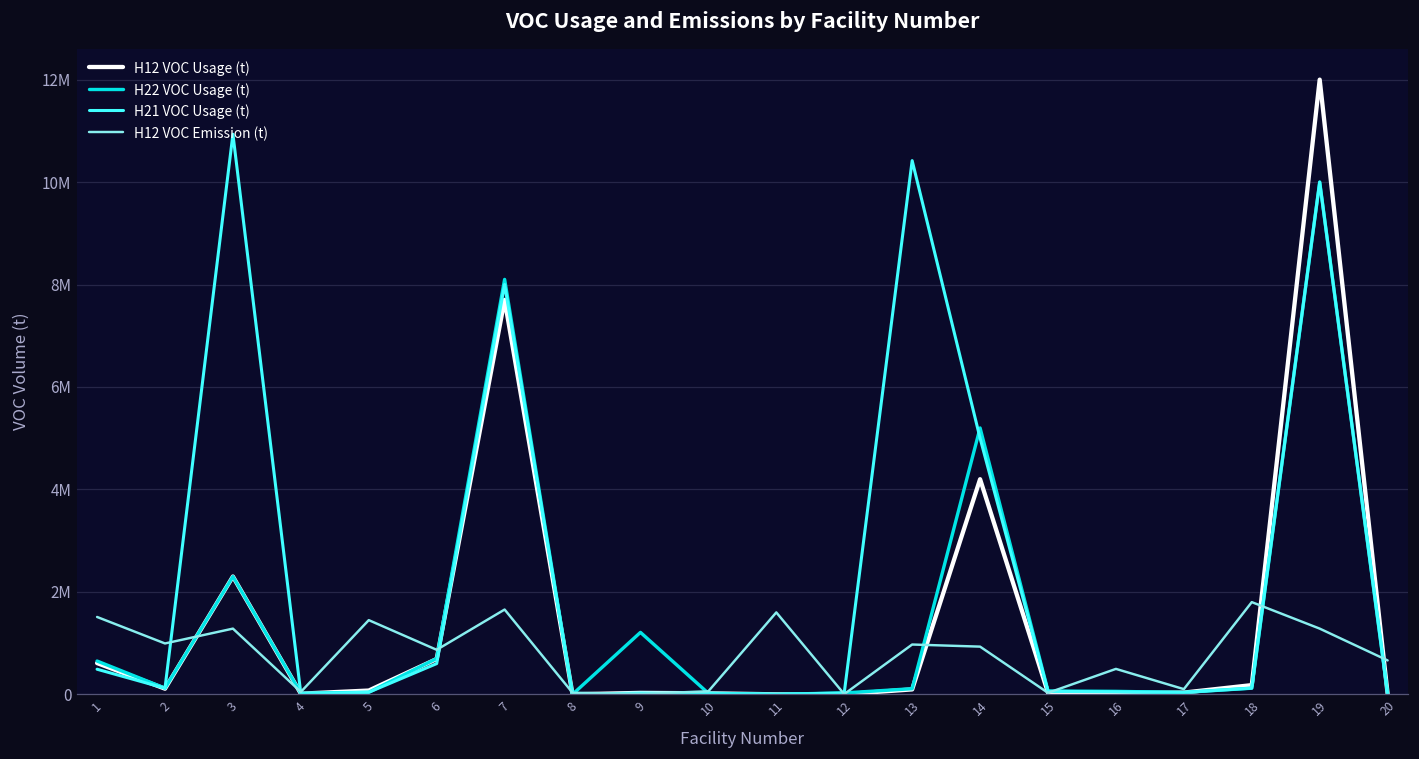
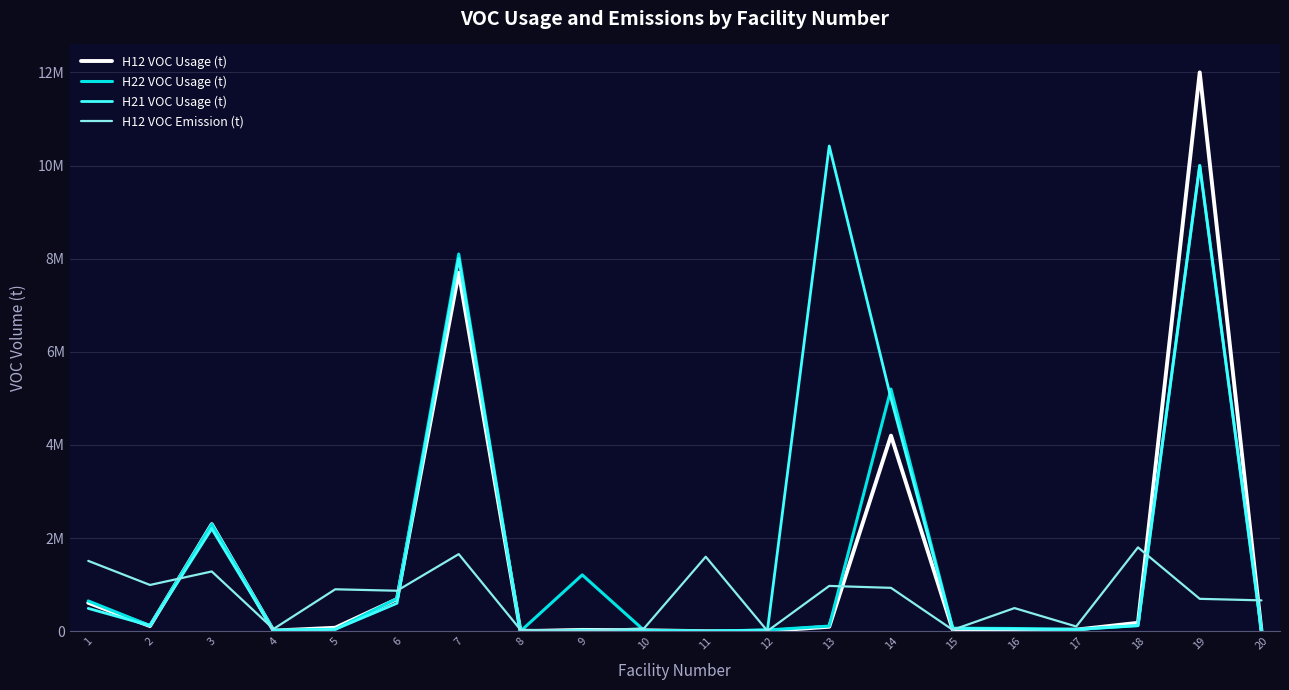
H21 VOC Usage (t), 3: 10900000 -> 2200000
H12 VOC Emission (t), 5: 1400000 -> 900000
H12 VOC Emission (t), 19: 1300000 -> 700000
